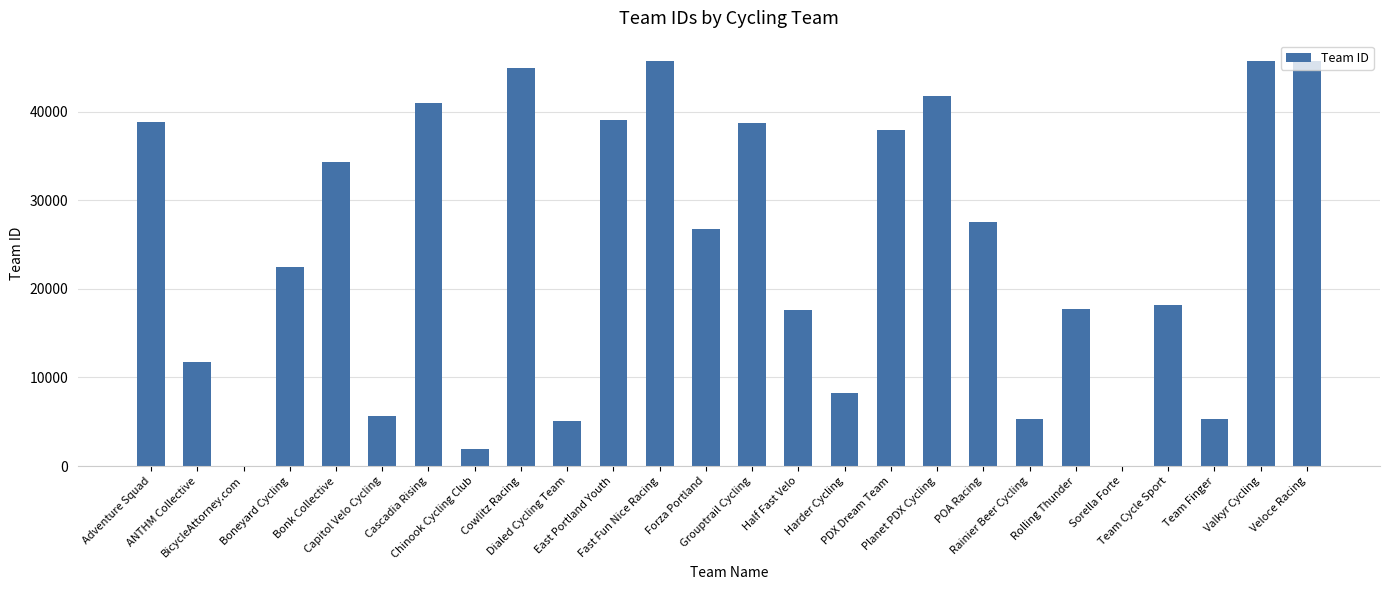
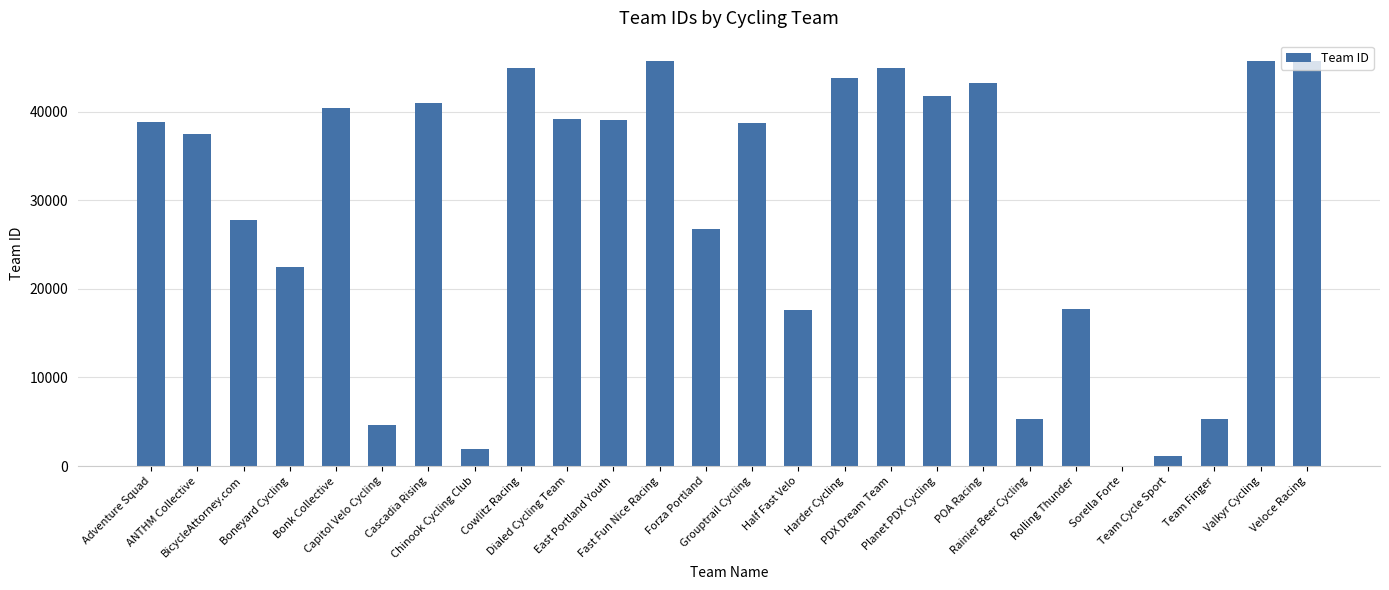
ANTHM Collective: 12000 -> 38000
BicycleAttorney.com: 0 -> 28000
Bonk Collective: 34000 -> 40000
Capitol Velo Cycling: 6000 -> 5000
Dialed Cycling Team: 5000 -> 39000
Harder Cycling: 8000 -> 44000
PDX Dream Team: 38000 -> 45000
POA Racing: 28000 -> 43000
Team Cycle Sport: 18000 -> 1000
